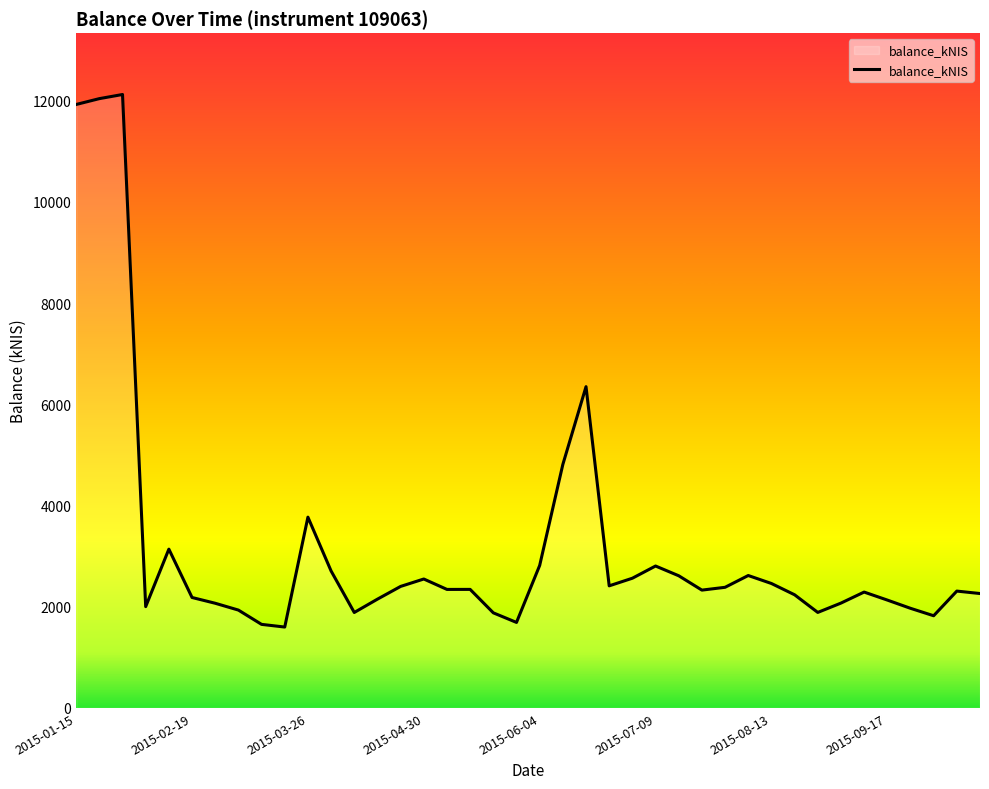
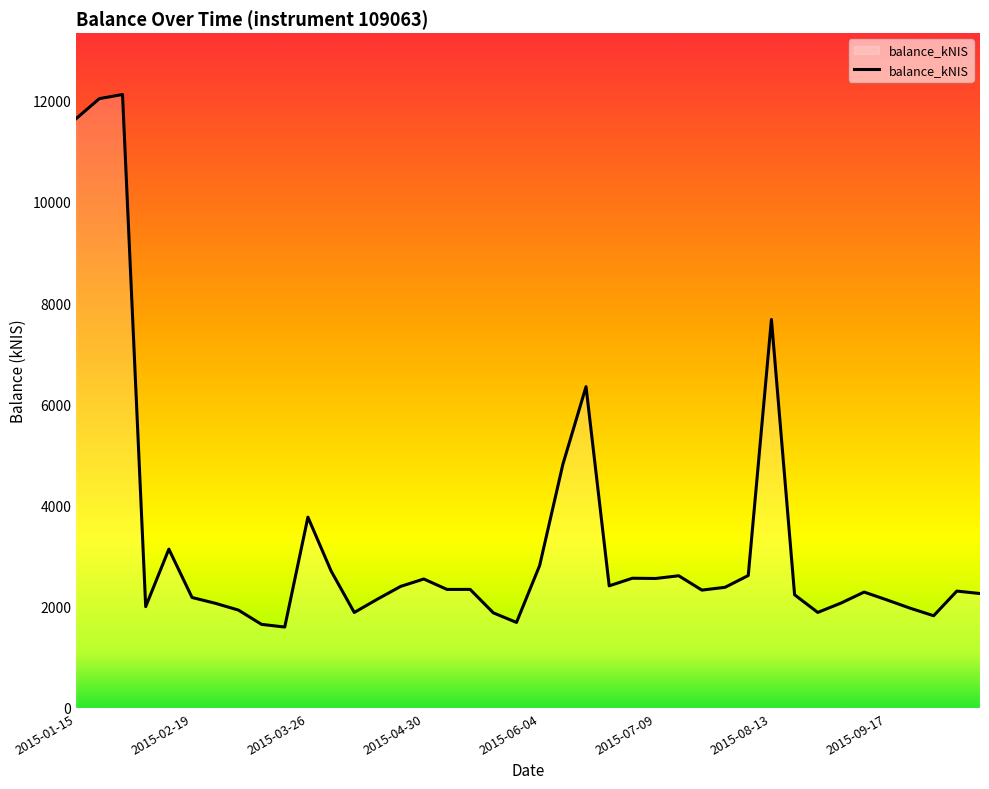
2015-01-15: 11900 -> 11600
2015-07-09: 2800 -> 2600
2015-08-13: 2500 -> 7700
